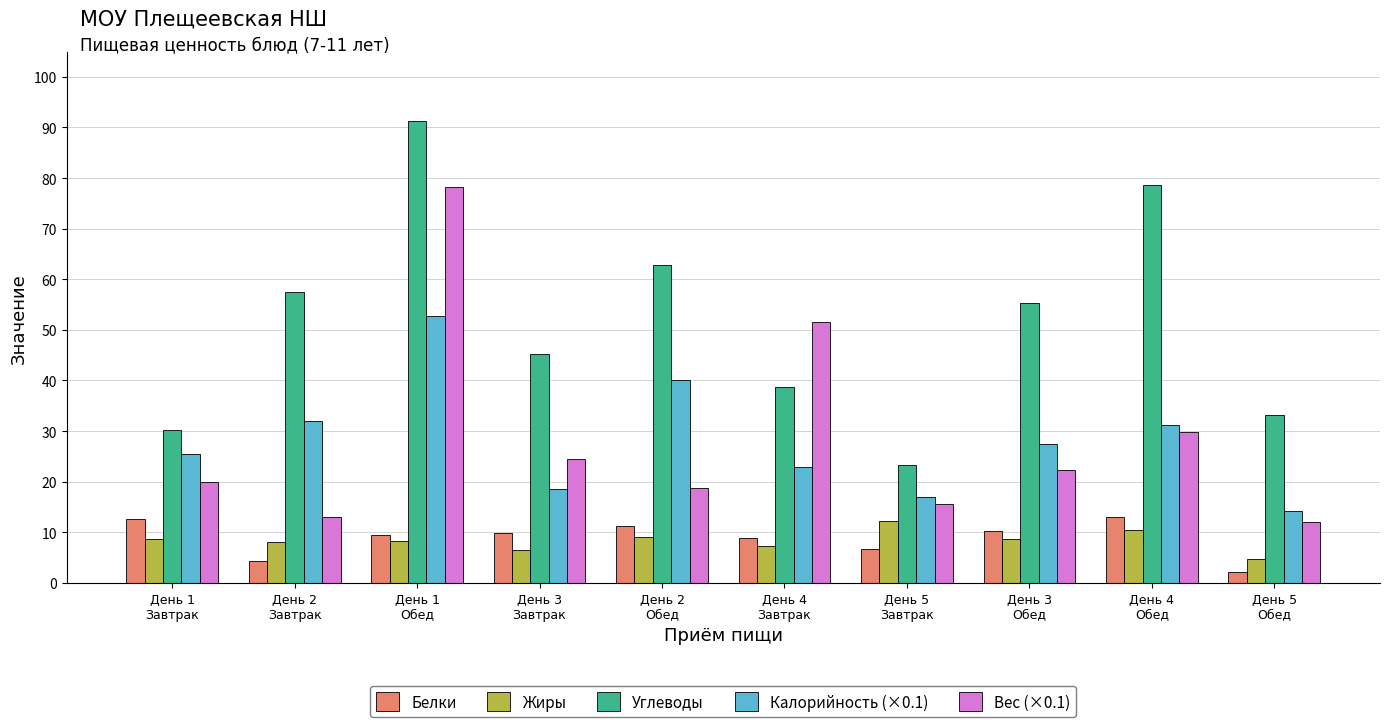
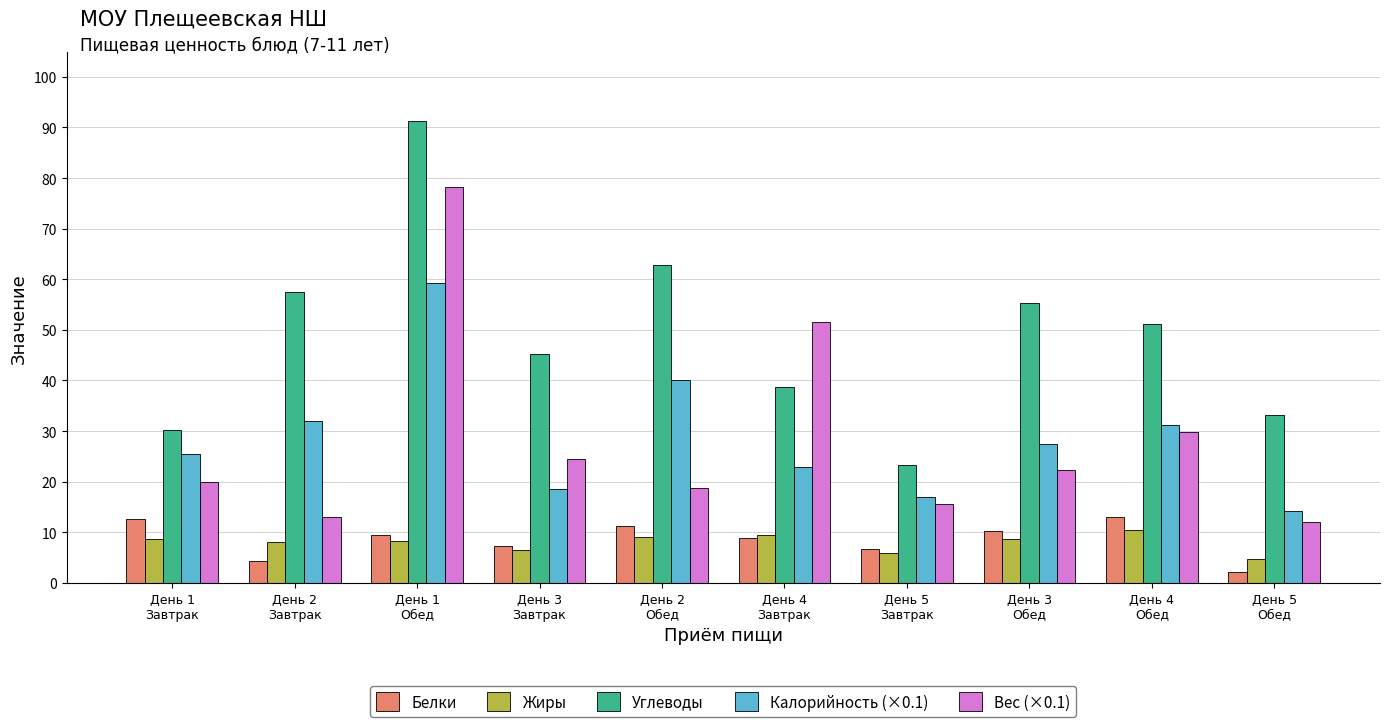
Калорийность (×0.1), День 1 Обед: 53 -> 59
Белки, День 3 Завтрак: 10 -> 7
Жиры, День 4 Завтрак: 7 -> 9
Жиры, День 5 Завтрак: 12 -> 6
Углеводы, День 4 Обед: 79 -> 51
